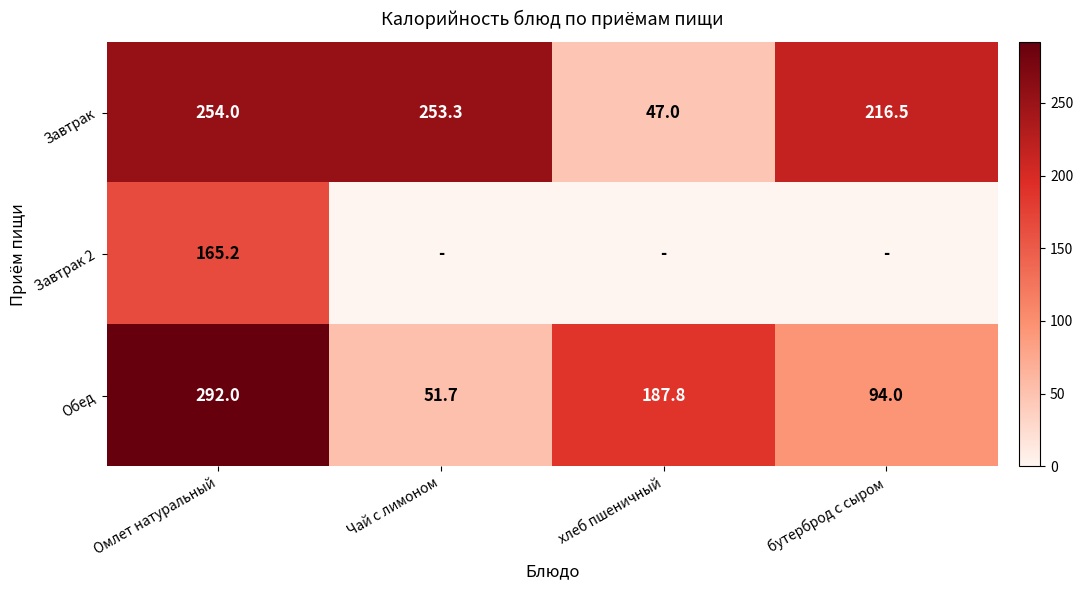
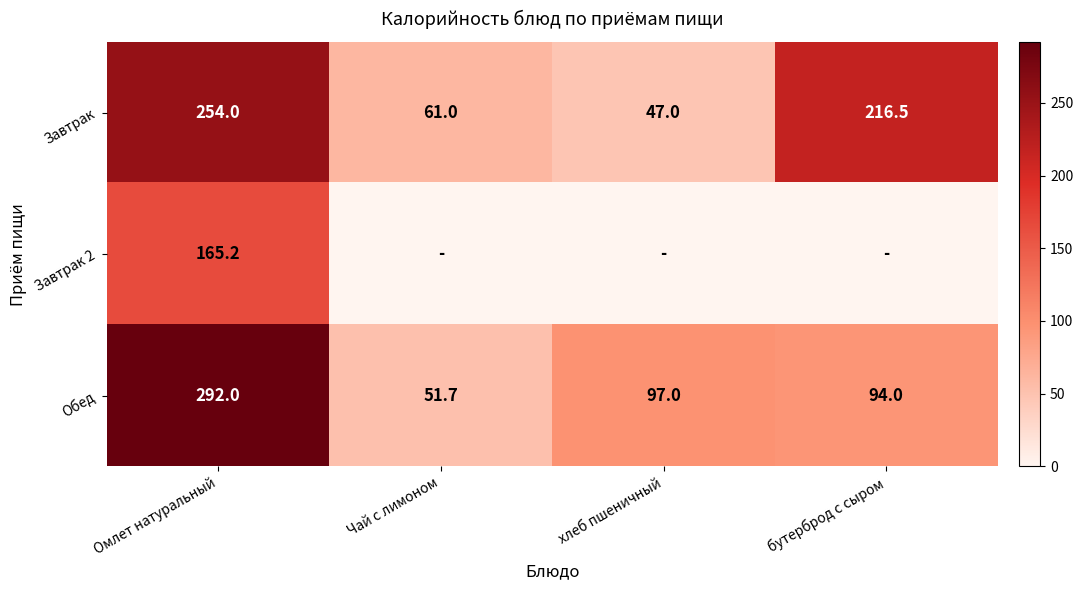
Завтрак, Чай с лимоном: 253.3 -> 61.0
Обед, хлеб пшеничный: 187.8 -> 97.0
